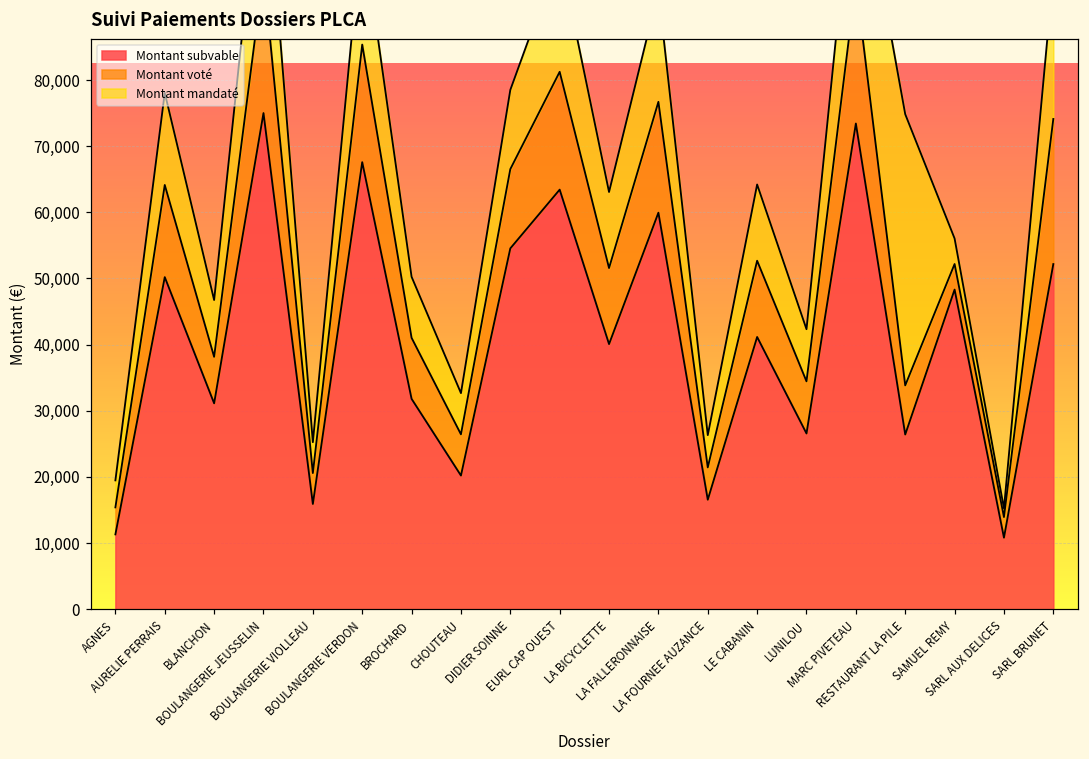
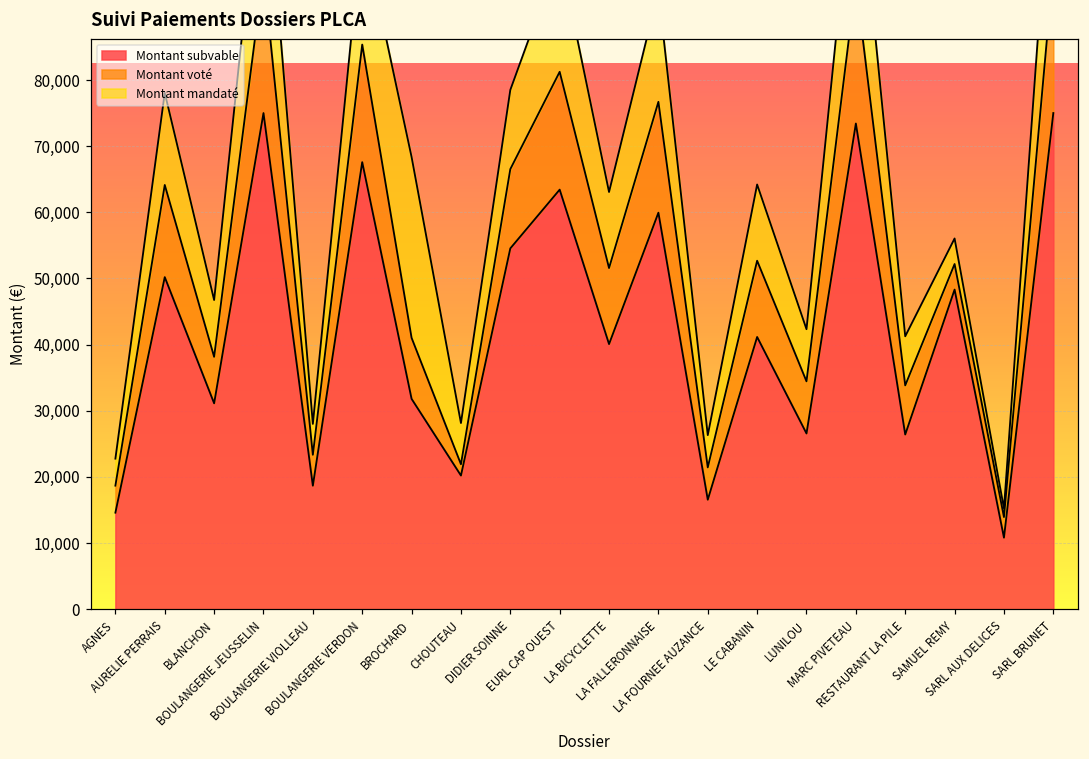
Montant subvable, AGNES: 11,000 -> 15,000
Montant subvable, BOULANGERIE VIOLLEAU: 16,000 -> 19,000
Montant mandaté, BROCHARD: 9,000 -> 27,000
Montant voté, CHOUTEAU: 6,000 -> 2,000
Montant mandaté, RESTAURANT LA PILE: 41,000 -> 7,000
Montant subvable, SARL BRUNET: 52,000 -> 75,000
